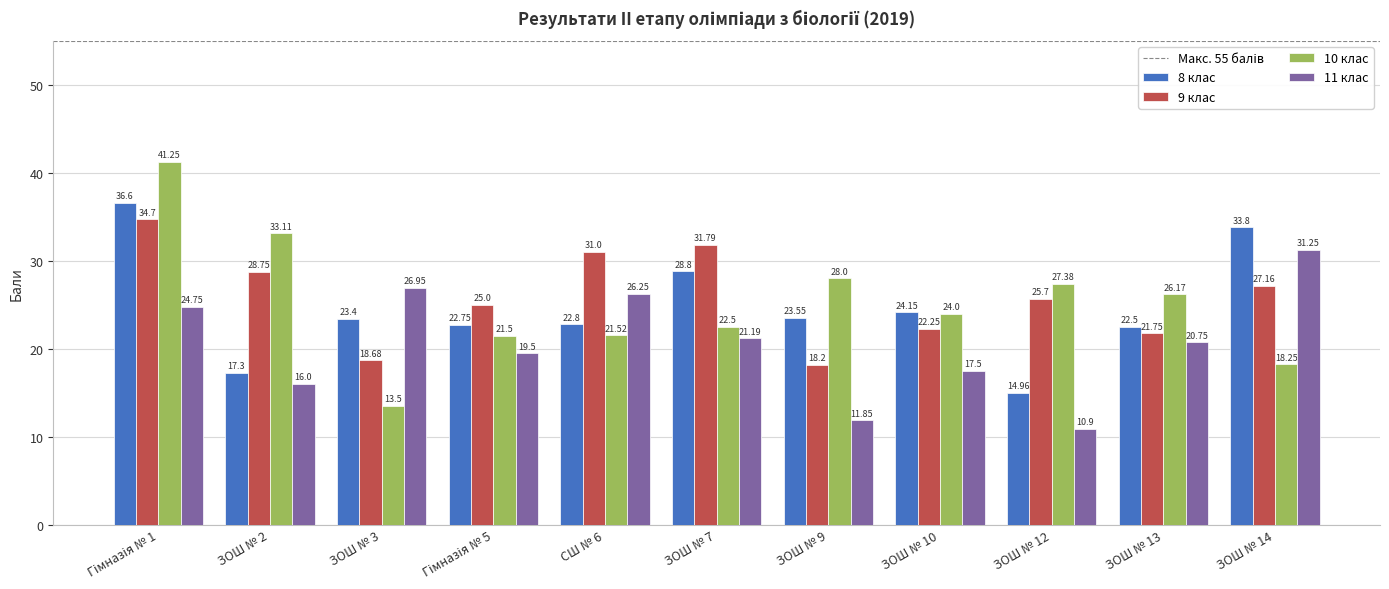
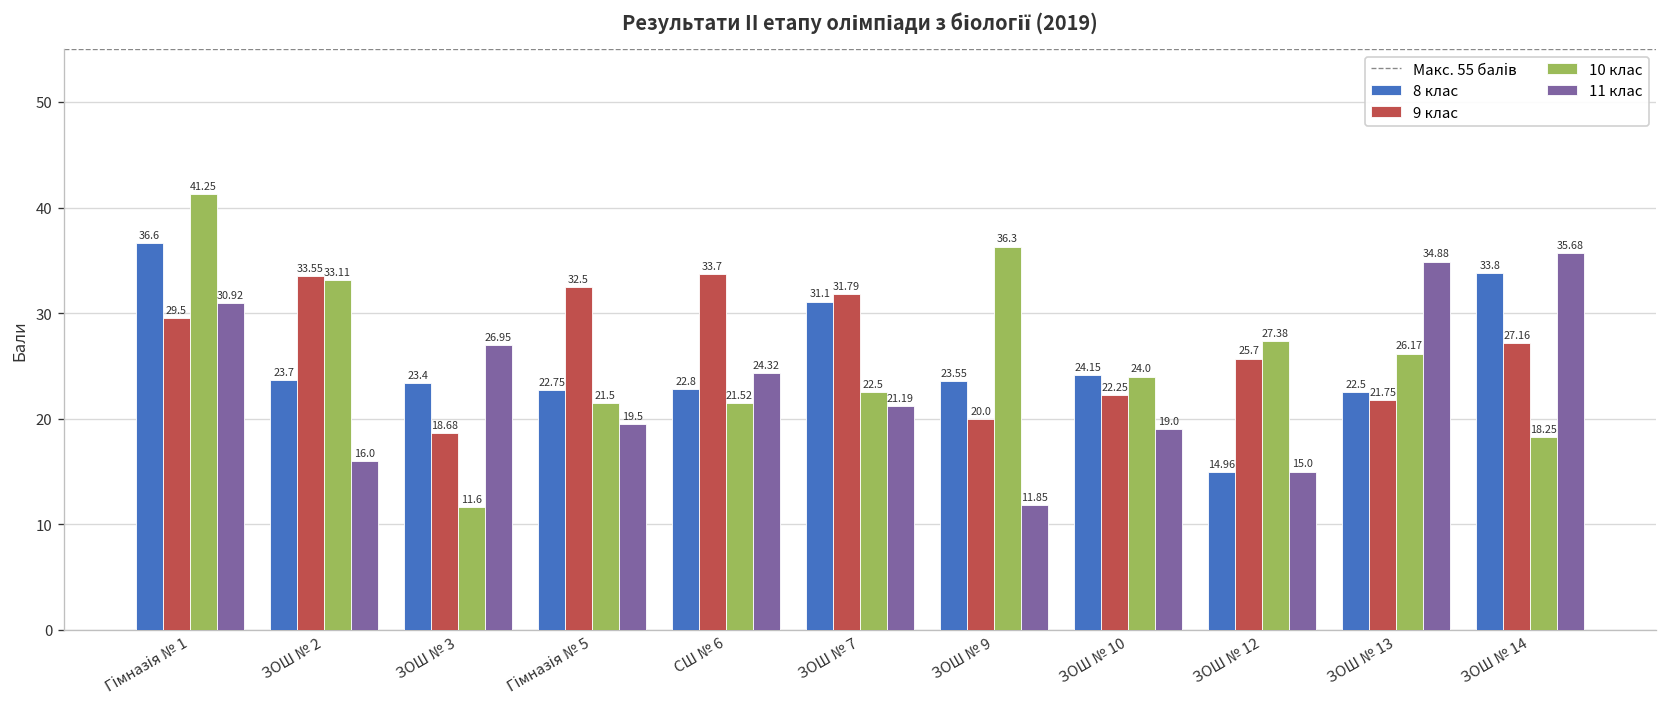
9 клас, Гімназія № 1: 34.7 -> 29.5
11 клас, Гімназія № 1: 24.75 -> 30.92
8 клас, ЗОШ № 2: 17.3 -> 23.7
9 клас, ЗОШ № 2: 28.75 -> 33.55
10 клас, ЗОШ № 3: 13.5 -> 11.6
9 клас, Гімназія № 5: 25.0 -> 32.5
9 клас, СШ № 6: 31.0 -> 33.7
11 клас, СШ № 6: 26.25 -> 24.32
8 клас, ЗОШ № 7: 28.8 -> 31.1
9 клас, ЗОШ № 9: 18.2 -> 20.0
10 клас, ЗОШ № 9: 28.0 -> 36.3
11 клас, ЗОШ № 10: 17.5 -> 19.0
11 клас, ЗОШ № 12: 10.9 -> 15.0
11 клас, ЗОШ № 13: 20.75 -> 34.88
11 клас, ЗОШ № 14: 31.25 -> 35.68
